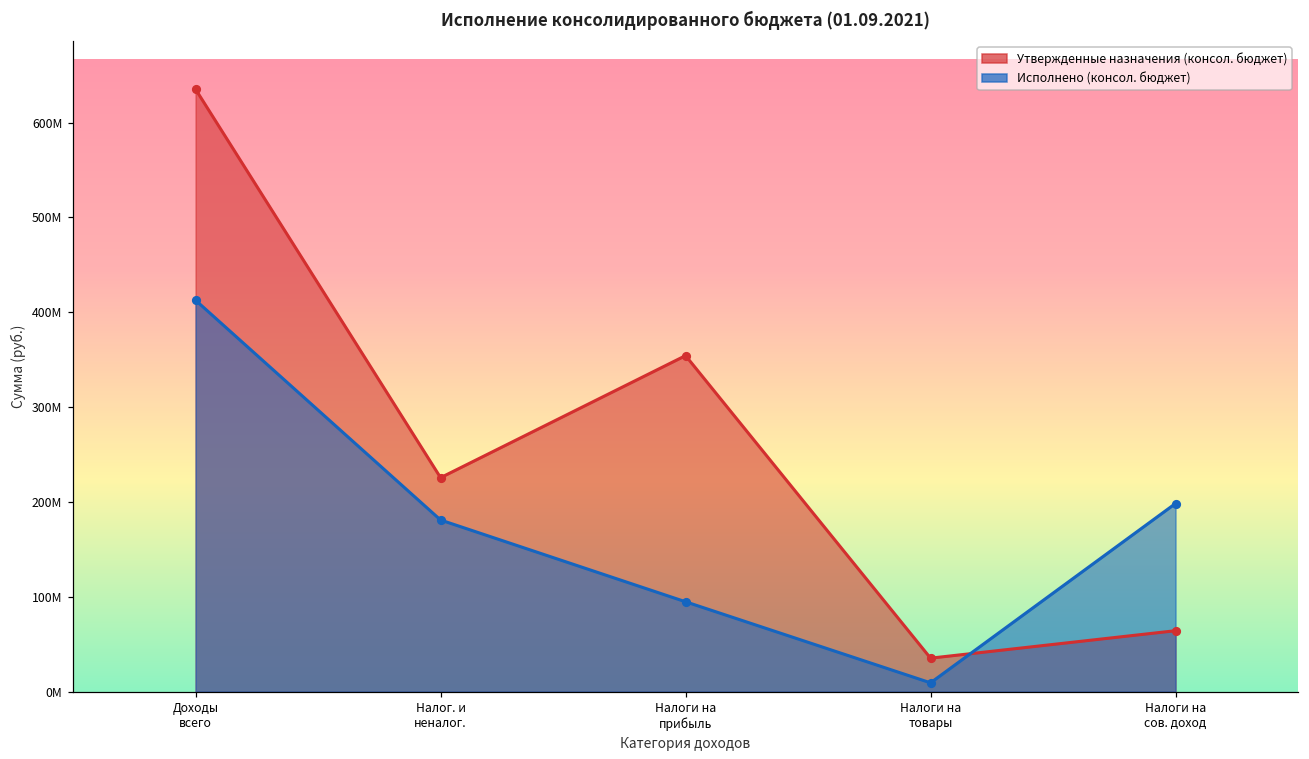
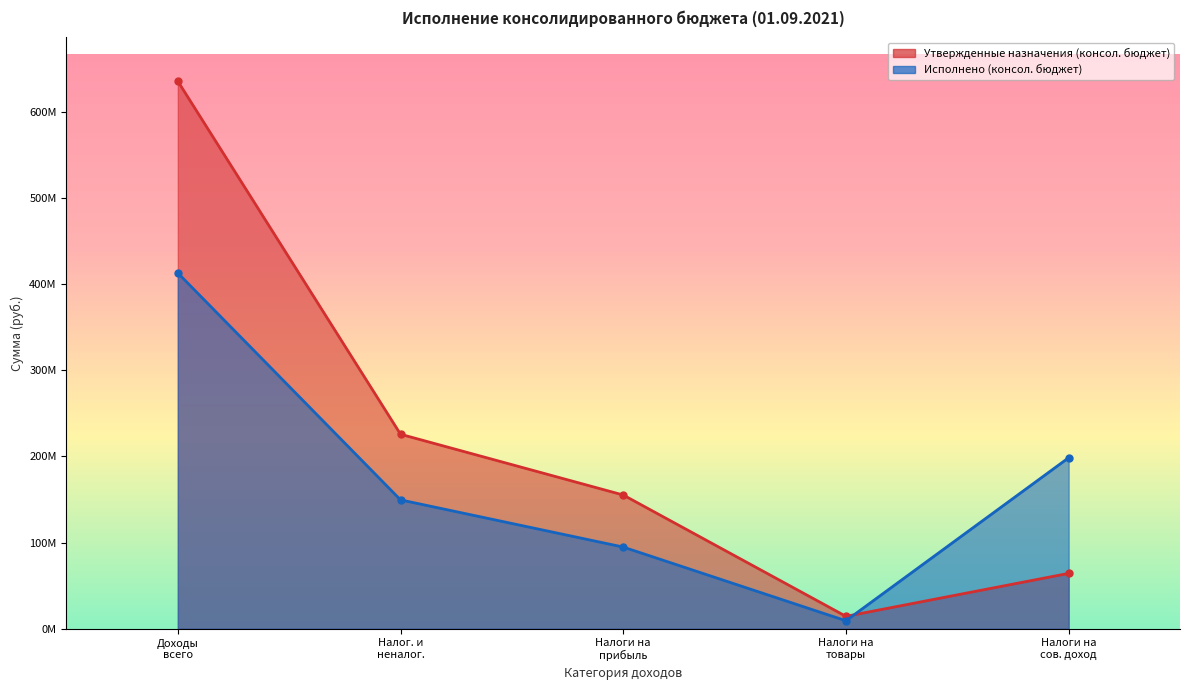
Исполнено (консол. бюджет), Налог. и неналог.: 180000000 -> 150000000
Утвержденные назначения (консол. бюджет), Налоги на прибыль: 350000000 -> 160000000
Утвержденные назначения (консол. бюджет), Налоги на товары: 40000000 -> 10000000
